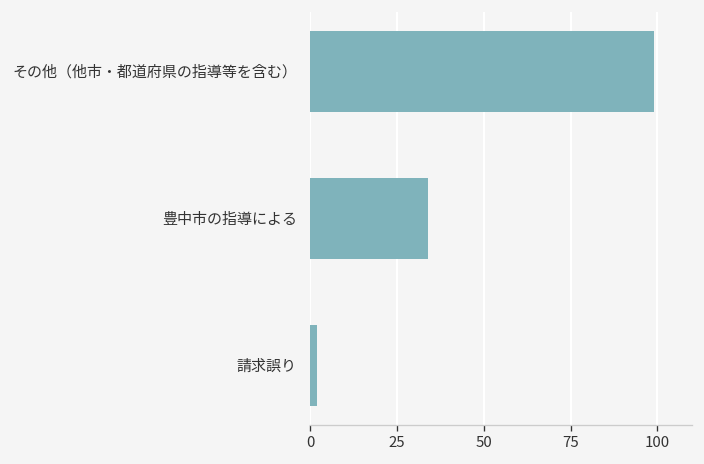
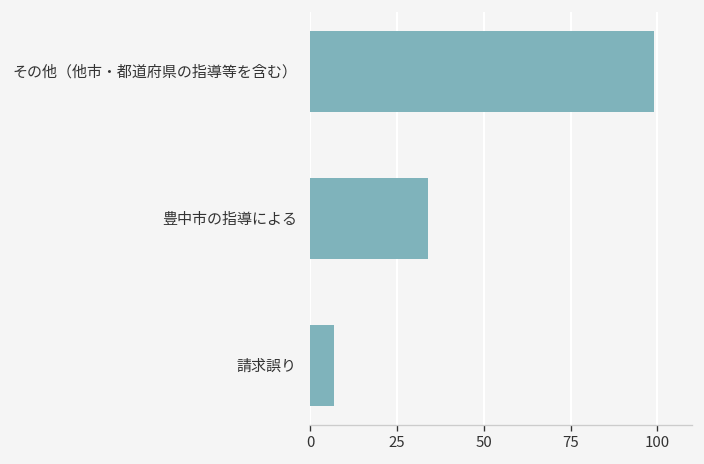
請求誤り: 2 -> 7
